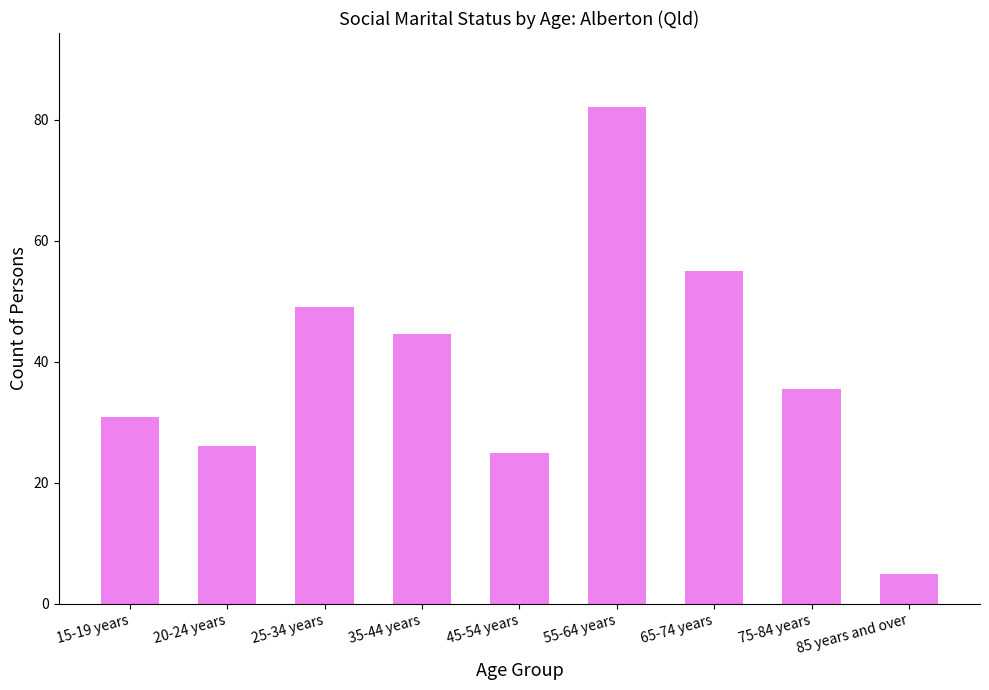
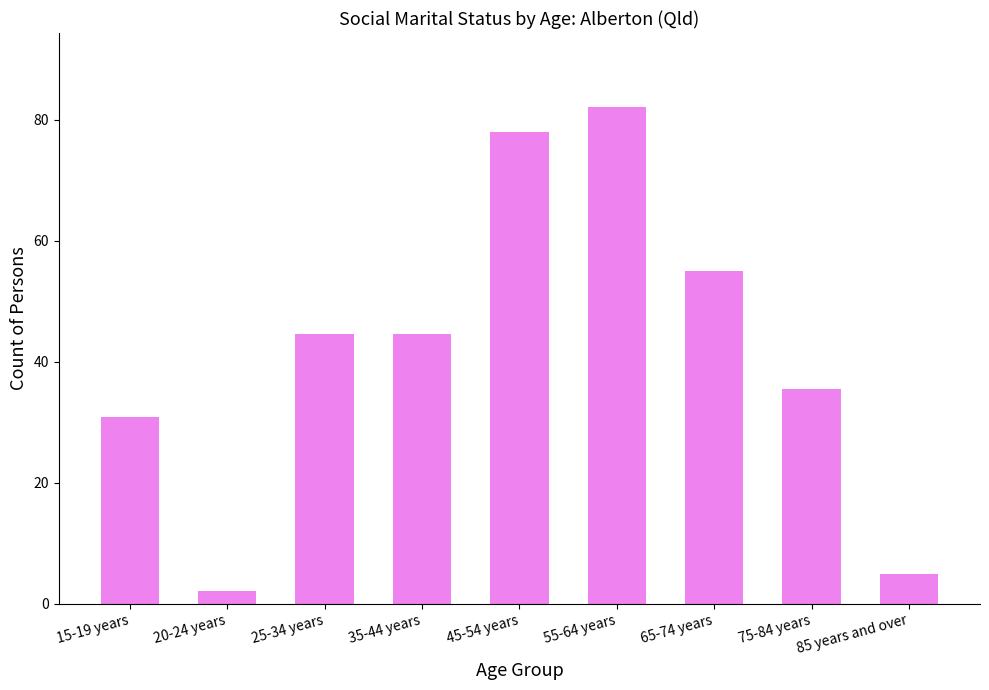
20-24 years: 26 -> 2
25-34 years: 49 -> 45
45-54 years: 25 -> 78
